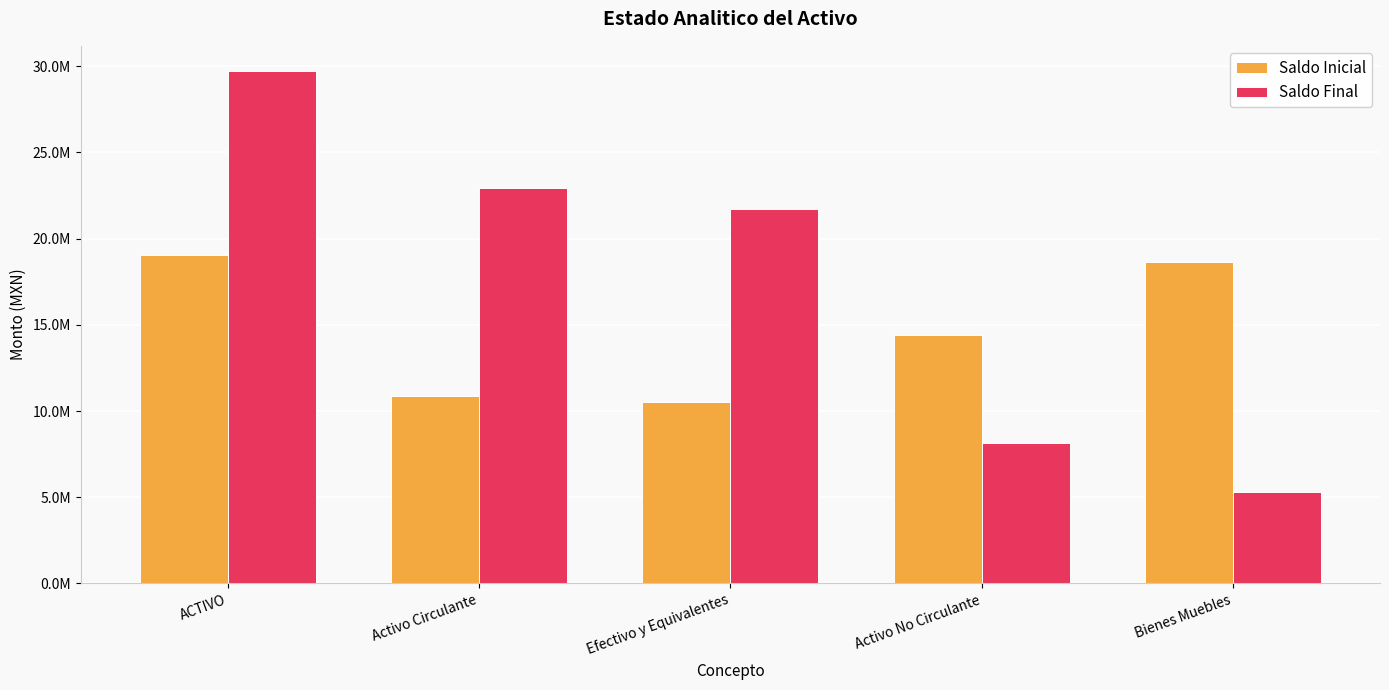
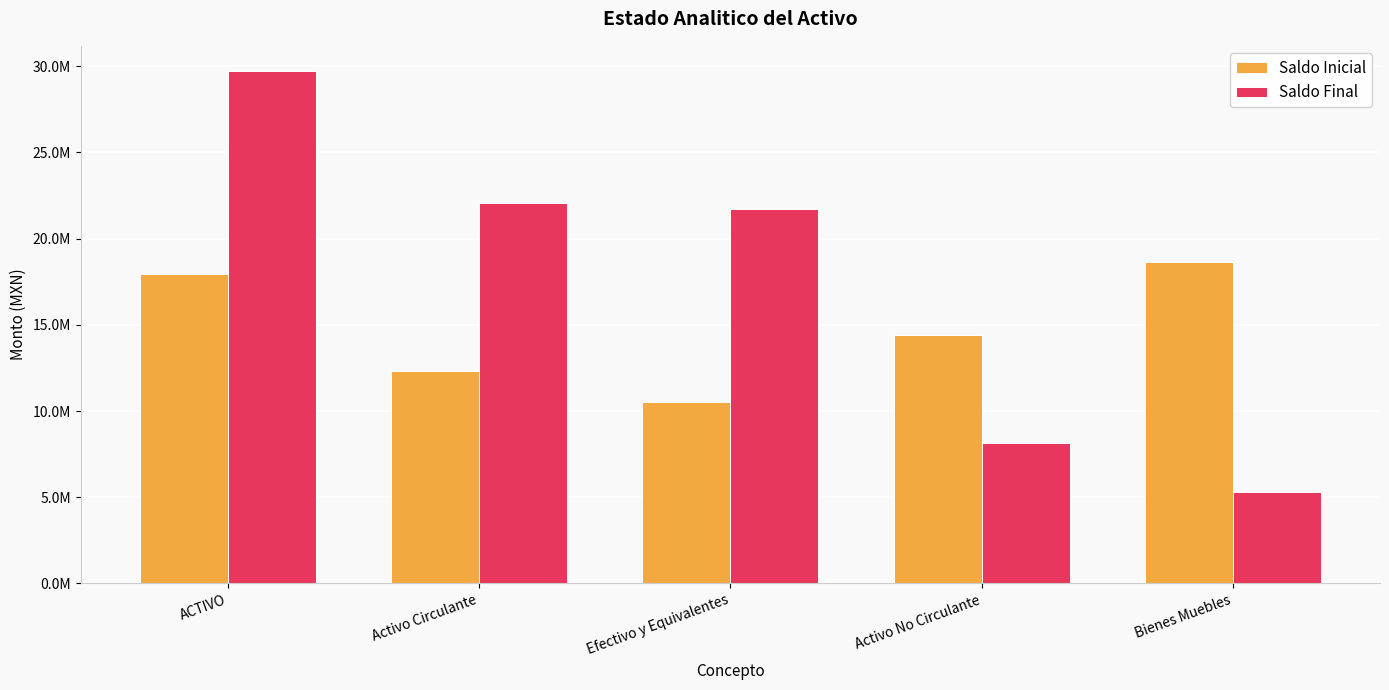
Saldo Inicial, ACTIVO: 19100000 -> 17900000
Saldo Inicial, Activo Circulante: 10900000 -> 12300000
Saldo Final, Activo Circulante: 23000000 -> 22000000
